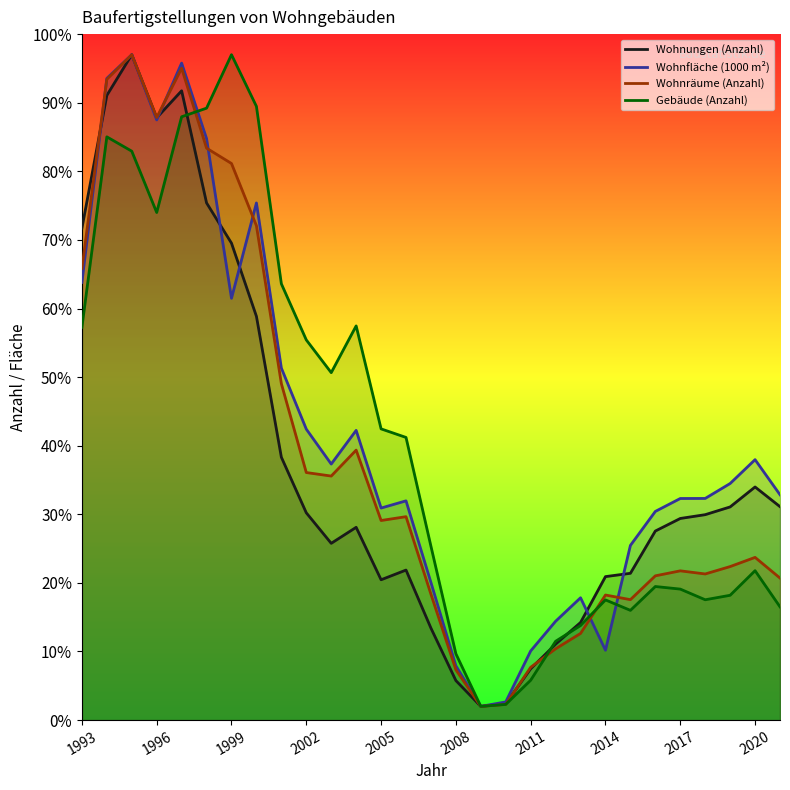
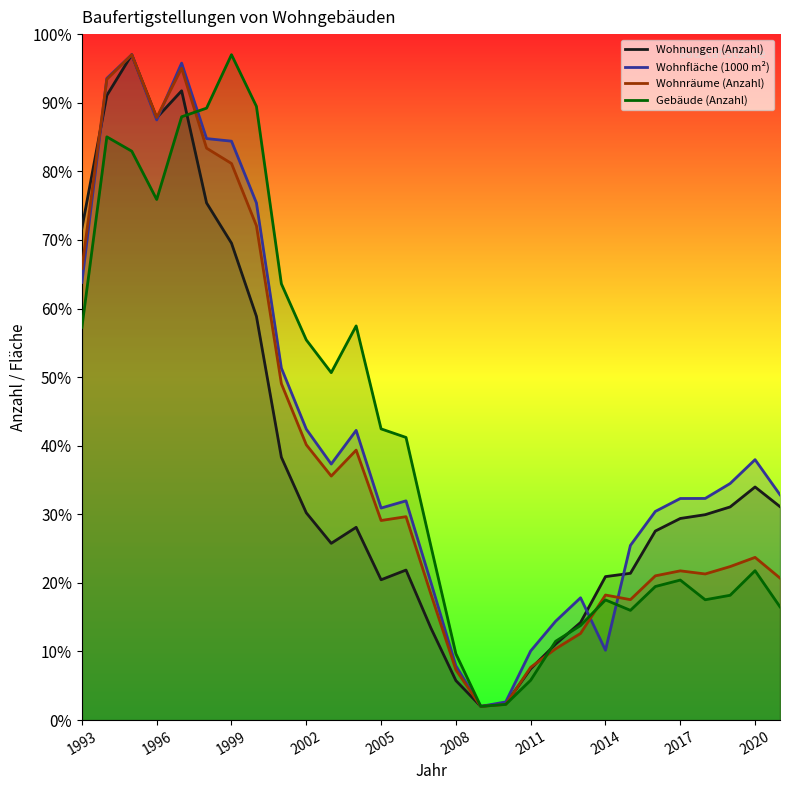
Gebäude (Anzahl), 1996: 74% -> 76%
Wohnfläche (1000 m²), 1999: 61% -> 84%
Wohnräume (Anzahl), 2002: 36% -> 40%
Gebäude (Anzahl), 2017: 19% -> 20%
